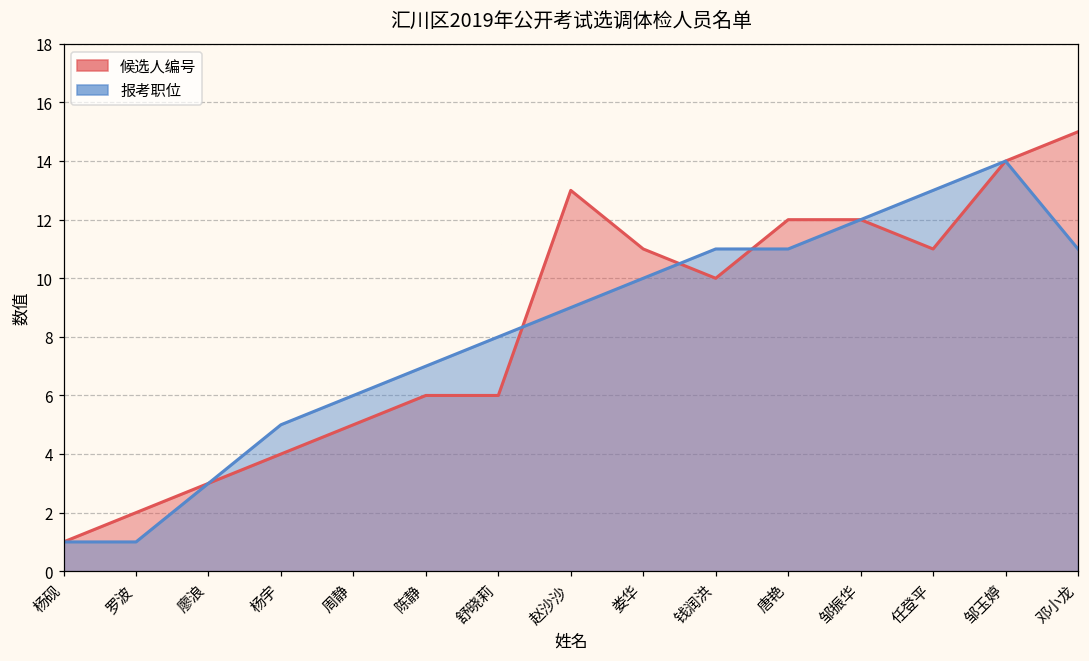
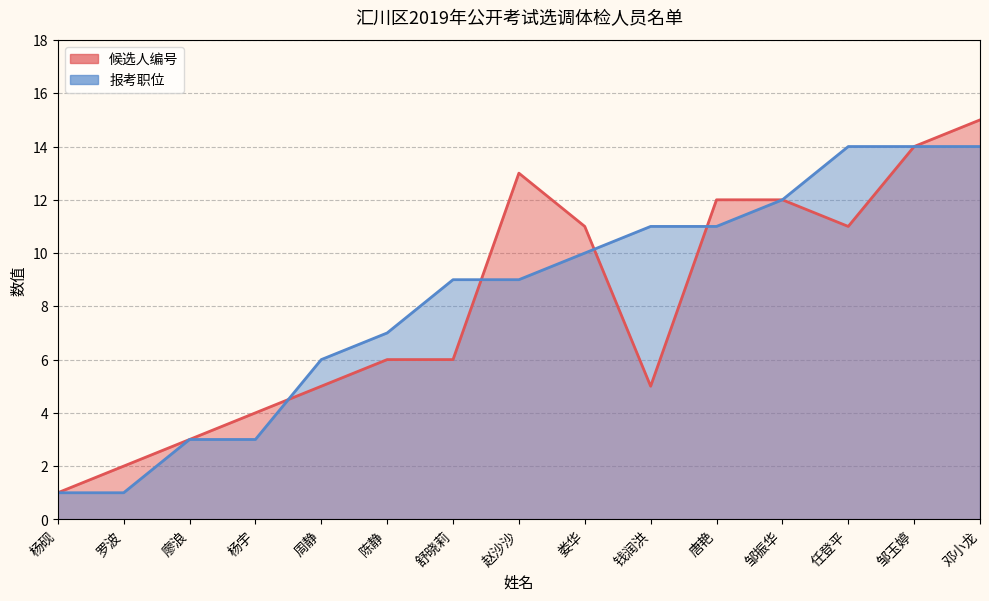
报考职位, 杨宇: 5 -> 3
报考职位, 舒晓莉: 8 -> 9
候选人编号, 钱润洪: 10 -> 5
报考职位, 任登平: 13 -> 14
报考职位, 邓小龙: 11 -> 14
